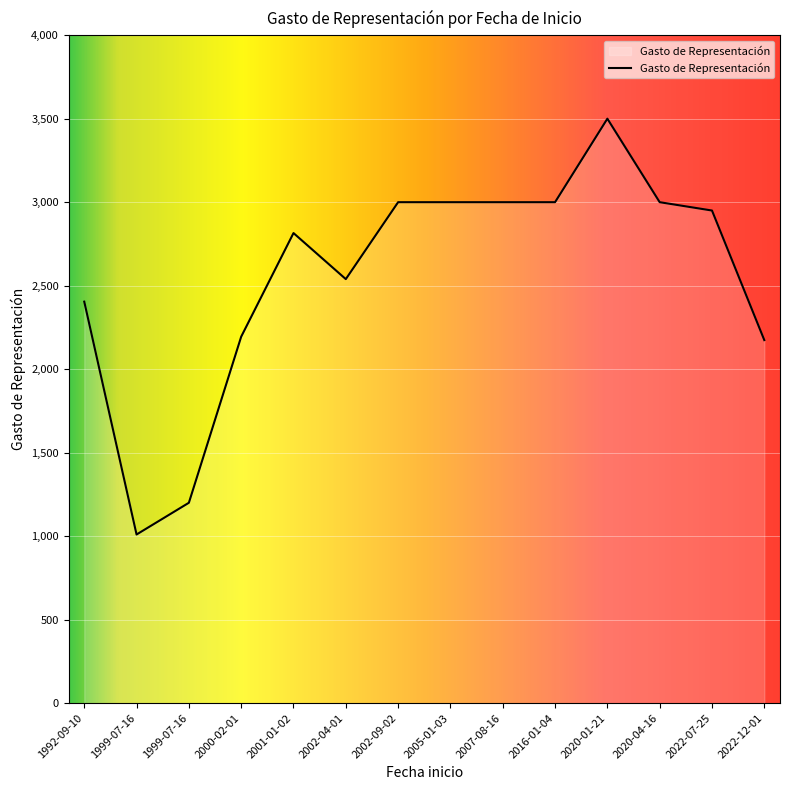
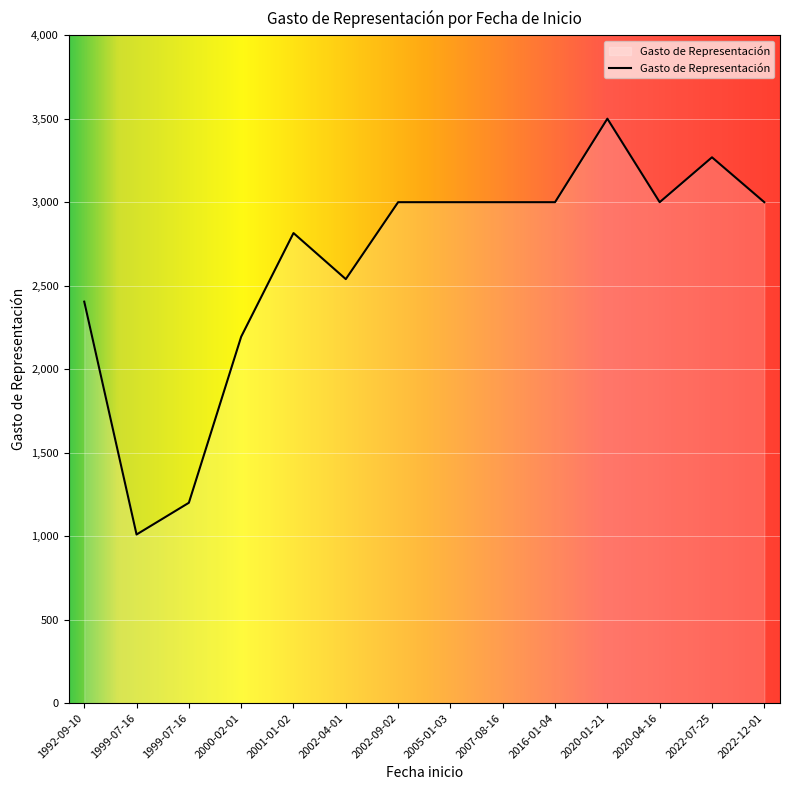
2022-07-25: 2,950 -> 3,270
2022-12-01: 2,170 -> 3,000
